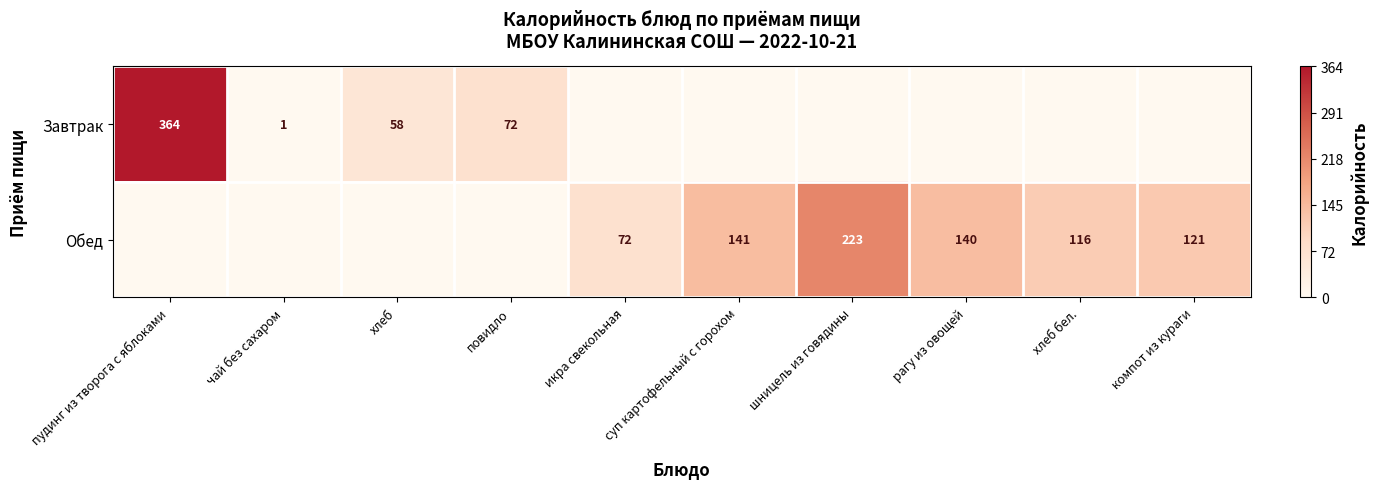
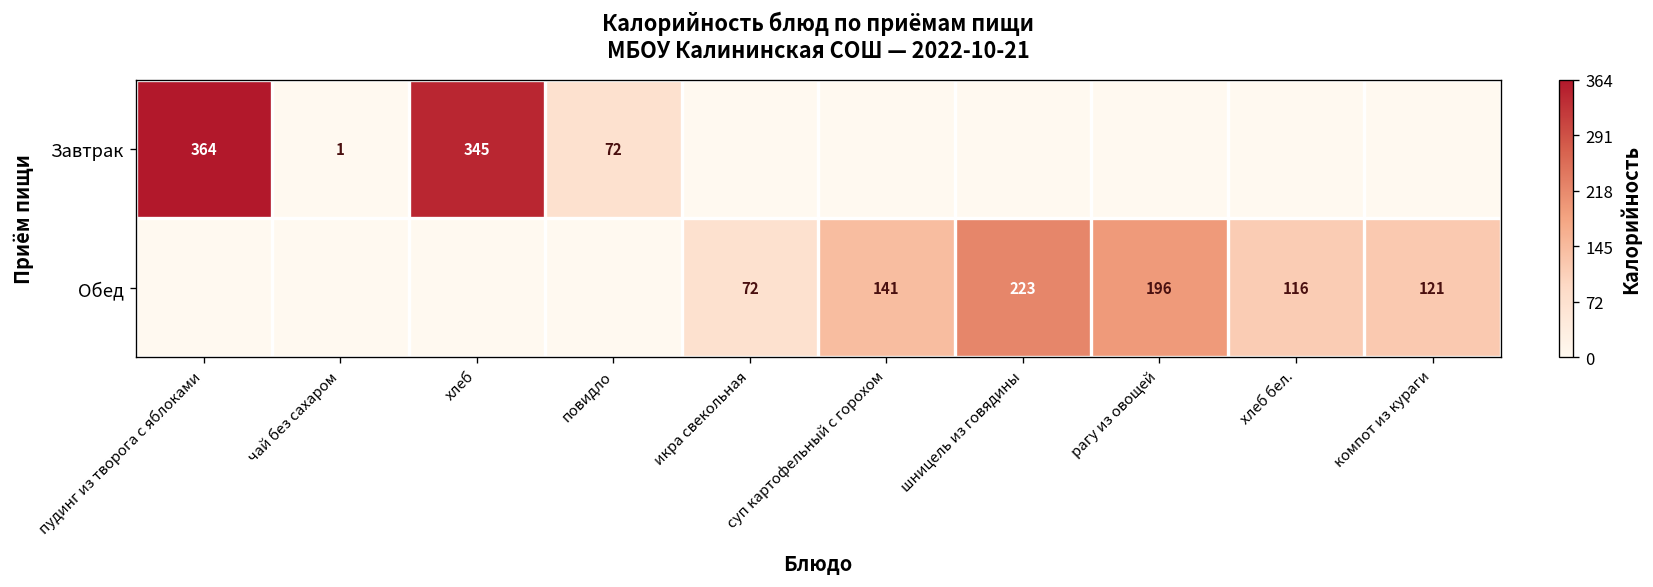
Завтрак, хлеб: 58 -> 345
Обед, рагу из овощей: 140 -> 196
